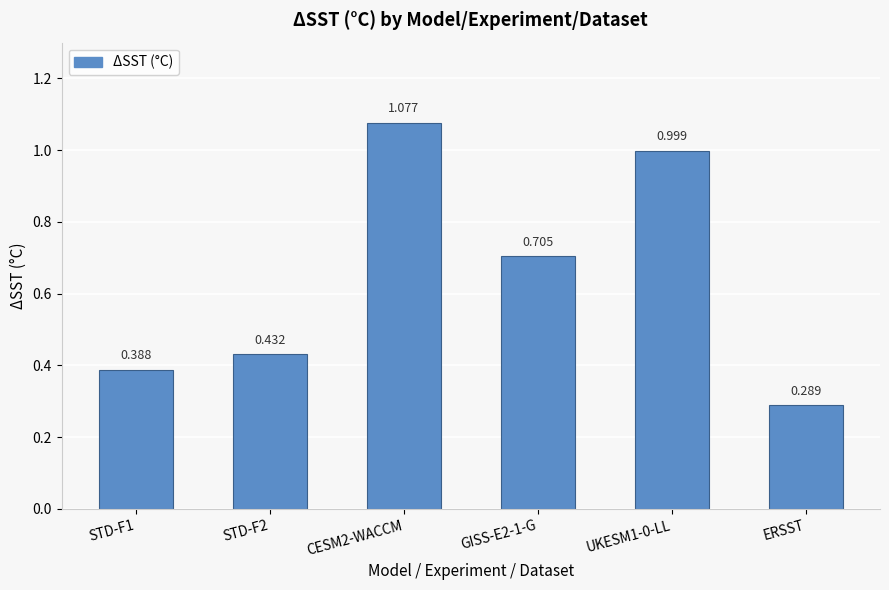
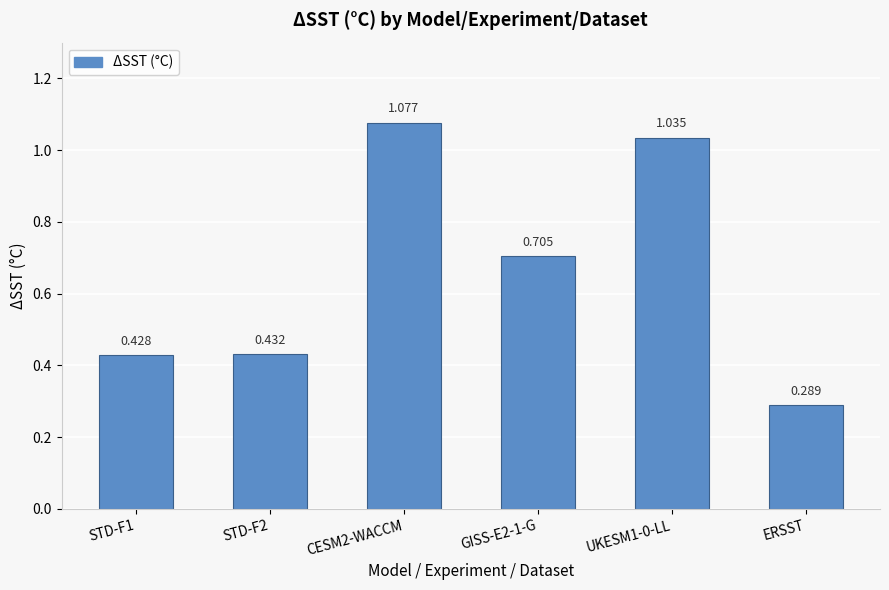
STD-F1: 0.388 -> 0.428
UKESM1-0-LL: 0.999 -> 1.035
